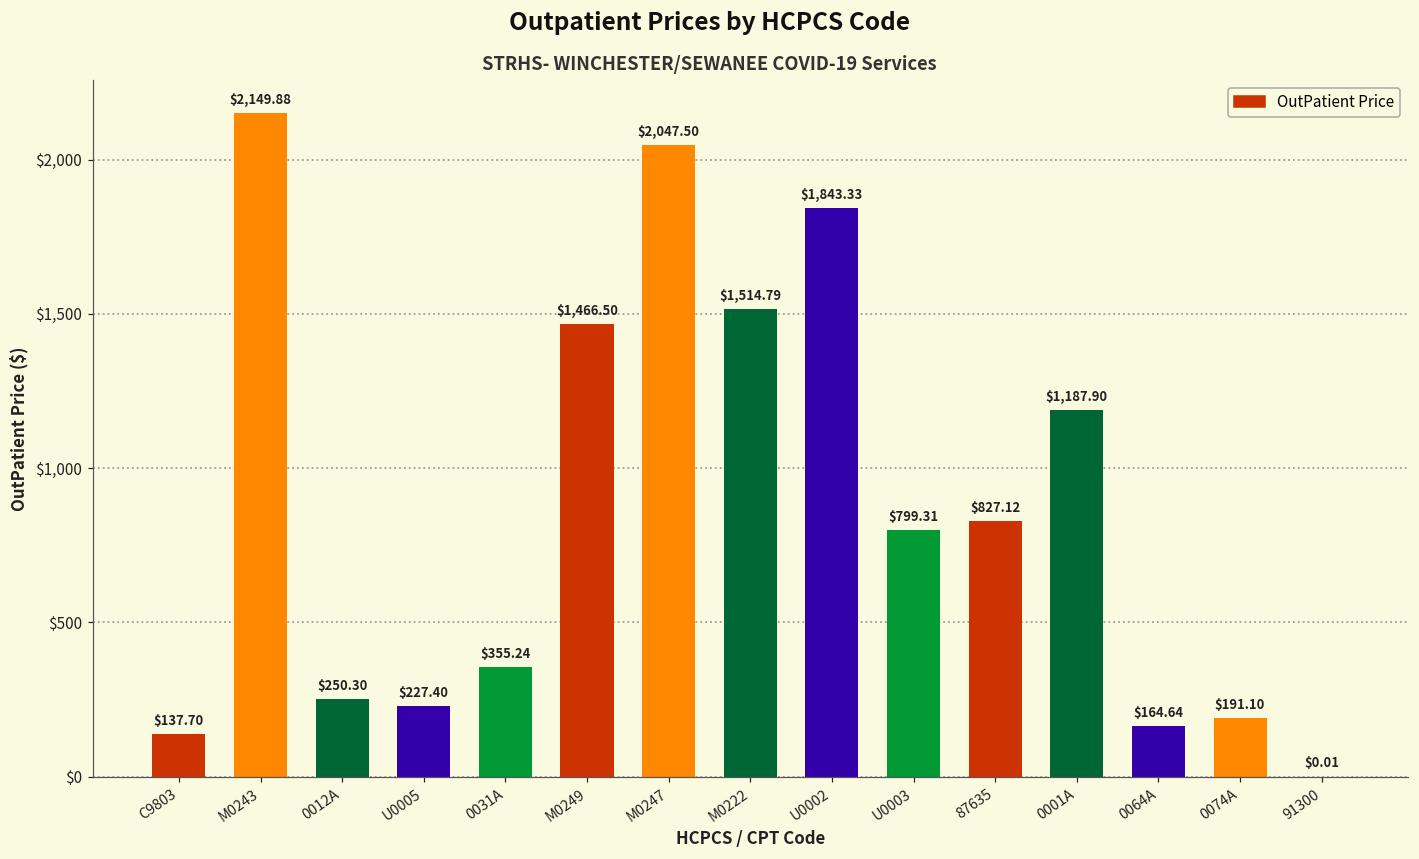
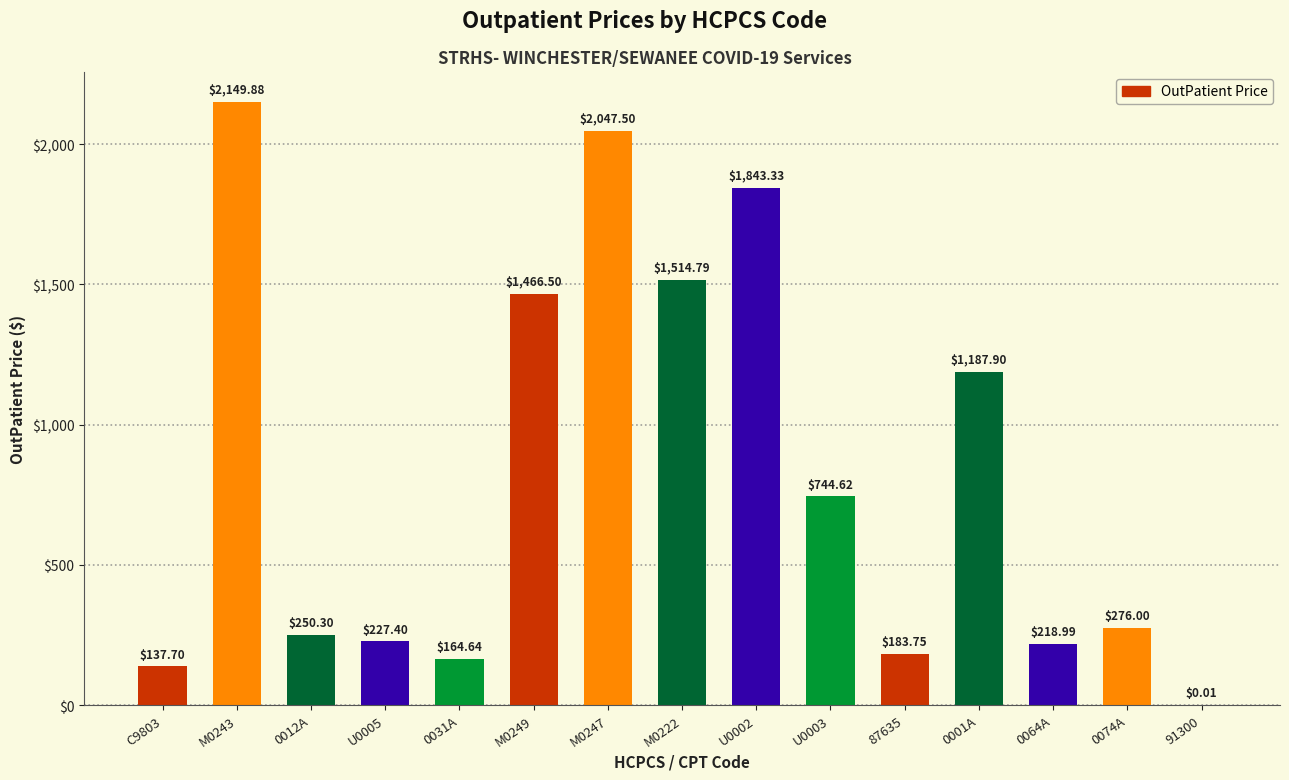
0031A: $355.24 -> $164.64
U0003: $799.31 -> $744.62
87635: $827.12 -> $183.75
0064A: $164.64 -> $218.99
0074A: $191.10 -> $276.00
